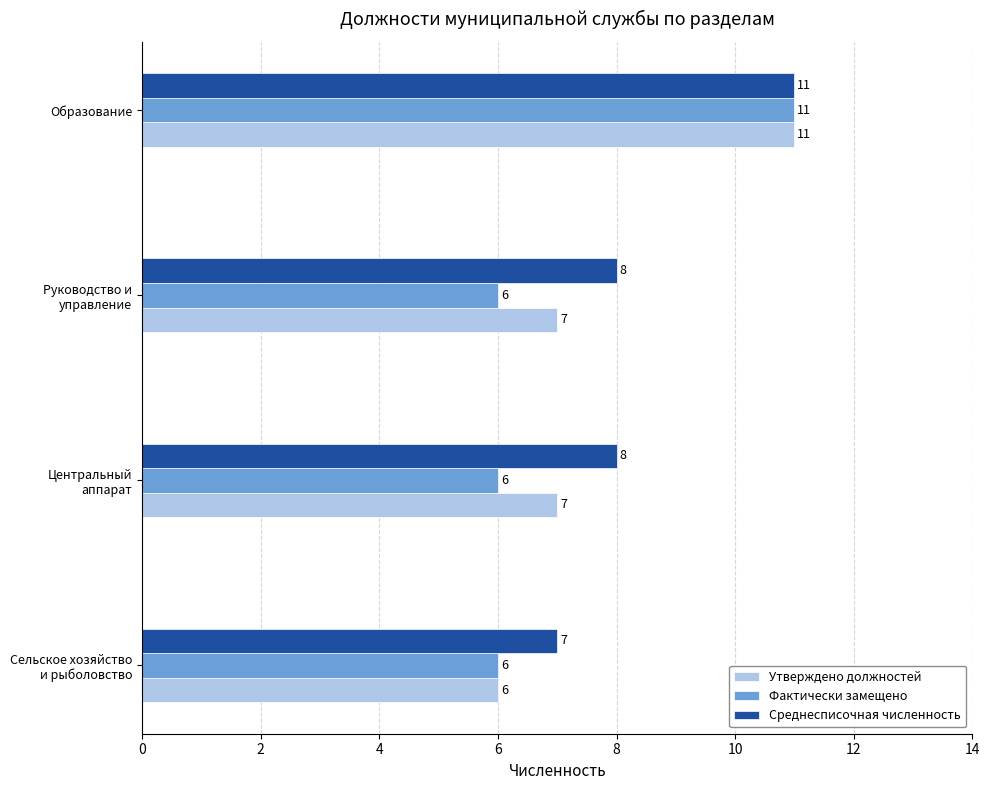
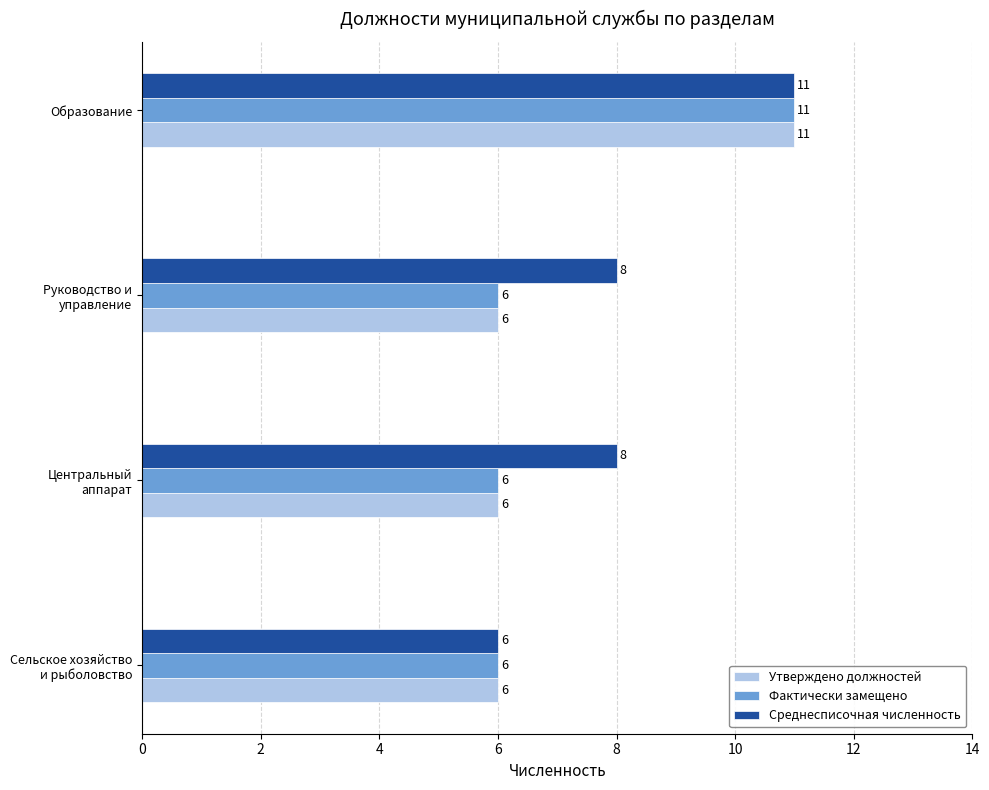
Утверждено должностей, Руководство и управление: 7 -> 6
Утверждено должностей, Центральный аппарат: 7 -> 6
Среднесписочная численность, Сельское хозяйство и рыболовство: 7 -> 6
